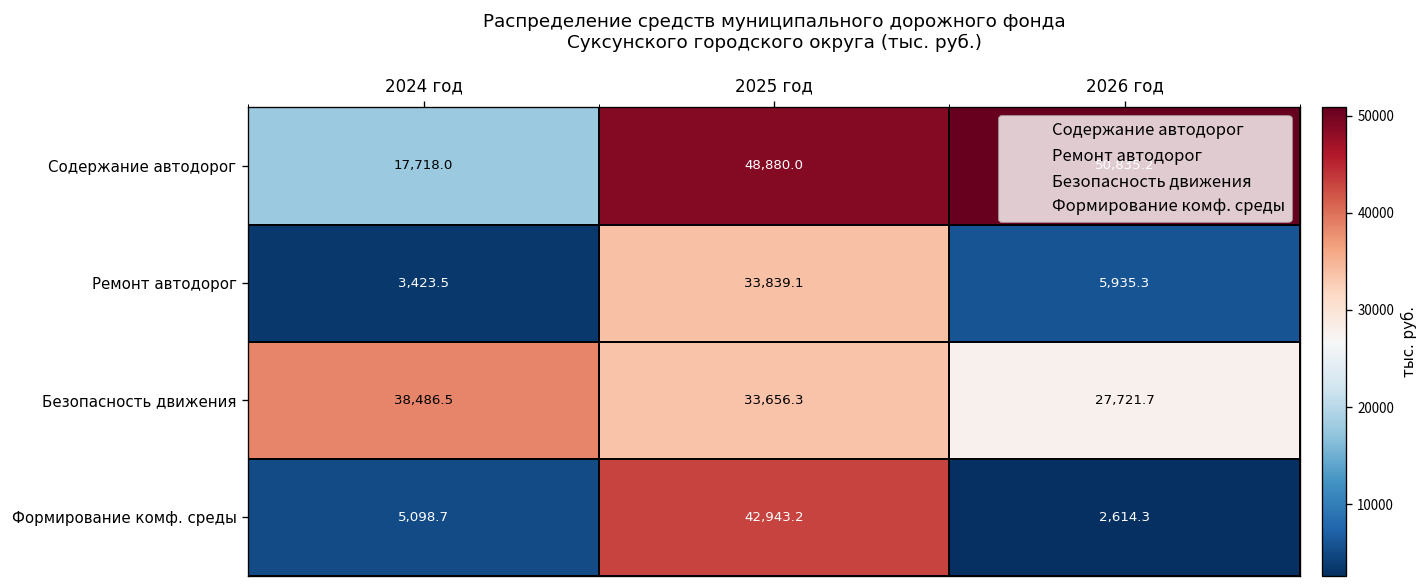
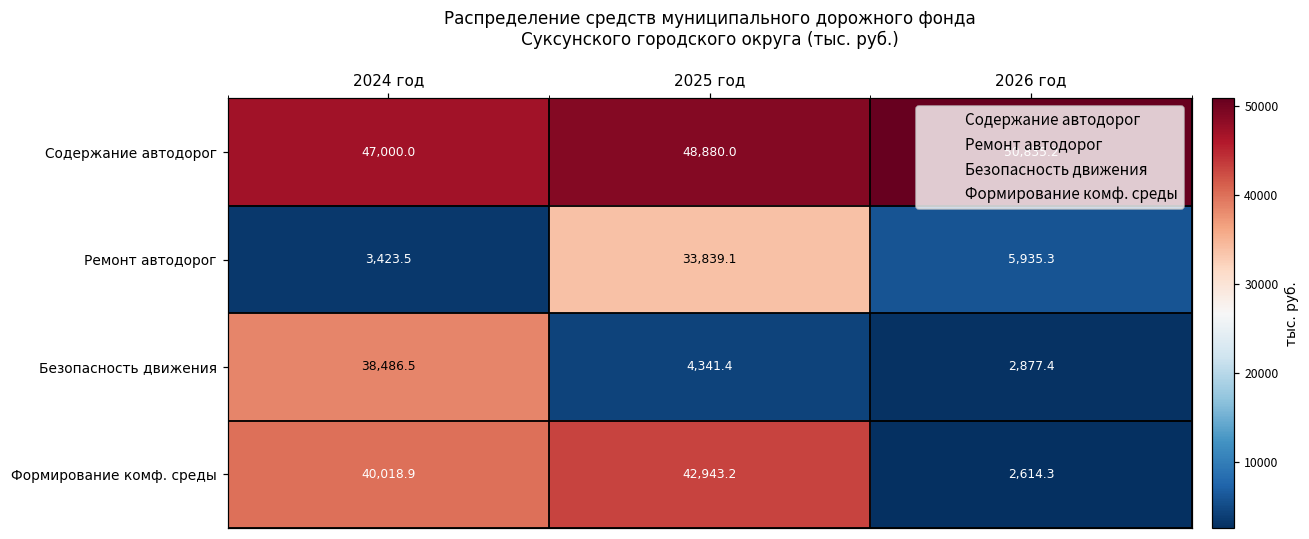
Содержание автодорог, 2024 год: 17,718.0 -> 47,000.0
Безопасность движения, 2025 год: 33,656.3 -> 4,341.4
Безопасность движения, 2026 год: 27,721.7 -> 2,877.4
Формирование комф. среды, 2024 год: 5,098.7 -> 40,018.9
